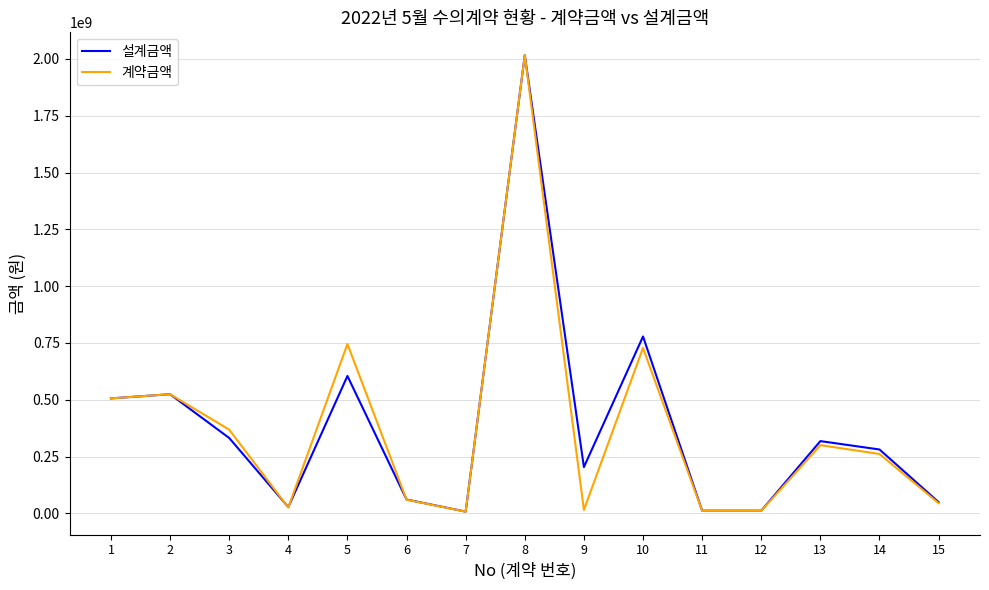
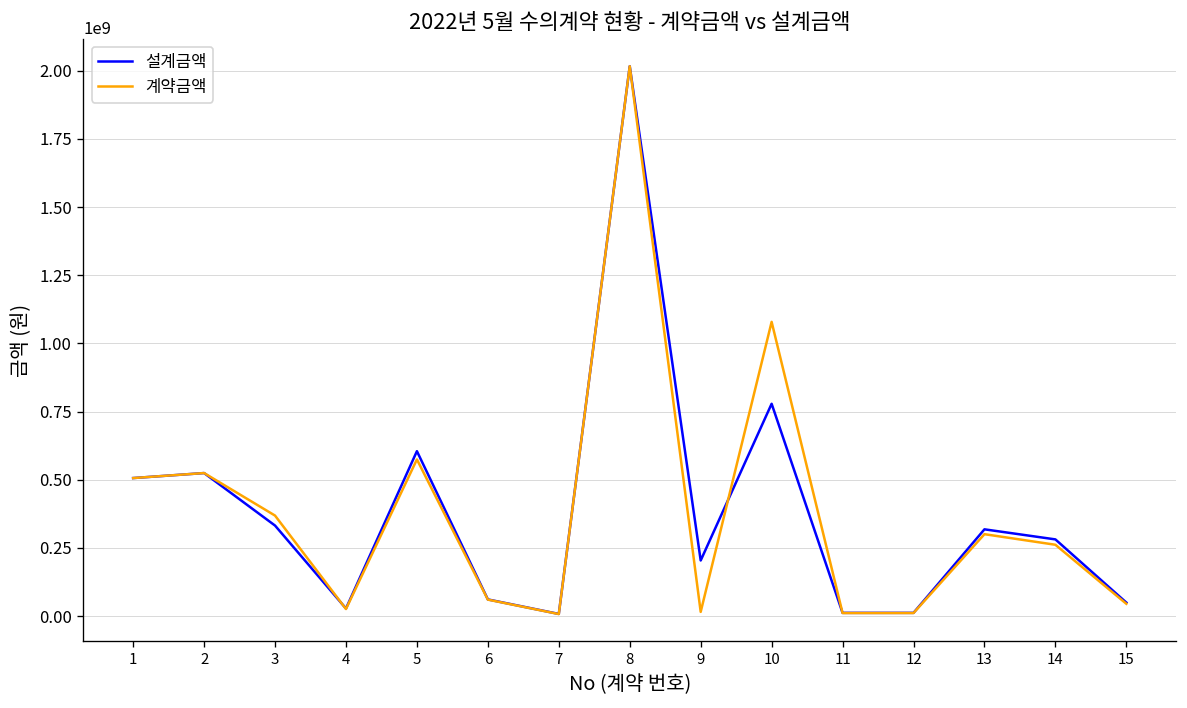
계약금액, 5: 750000000 -> 570000000
계약금액, 10: 730000000 -> 1080000000
